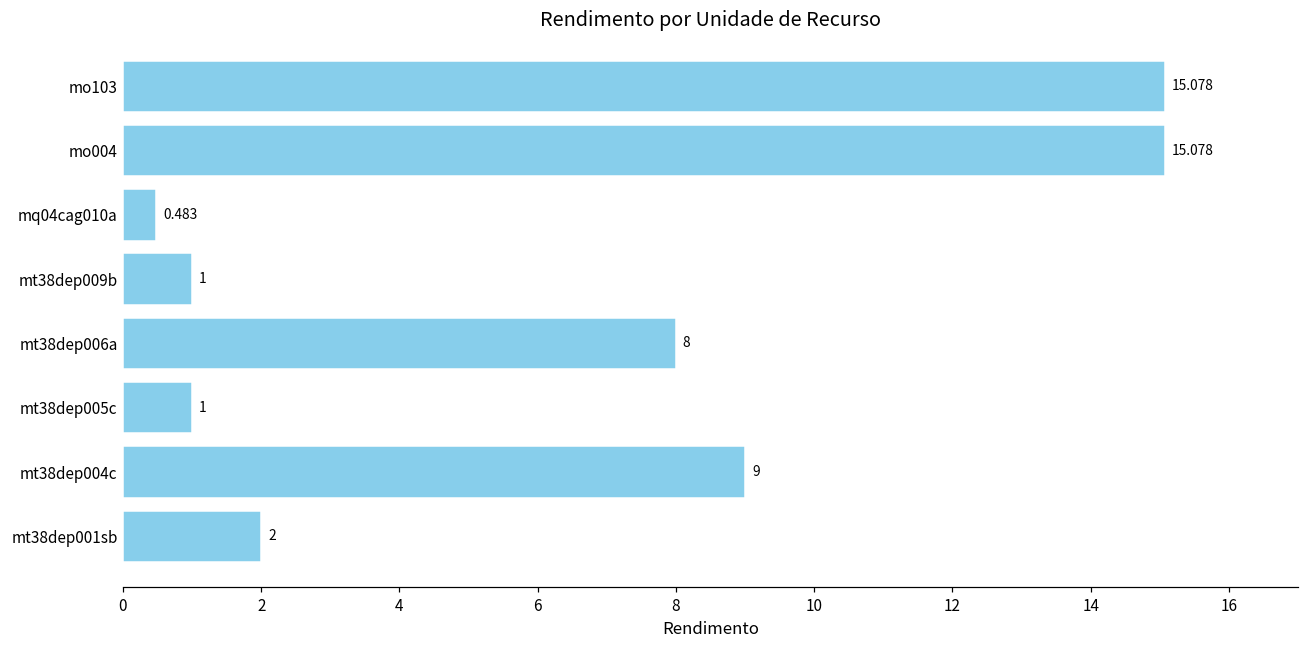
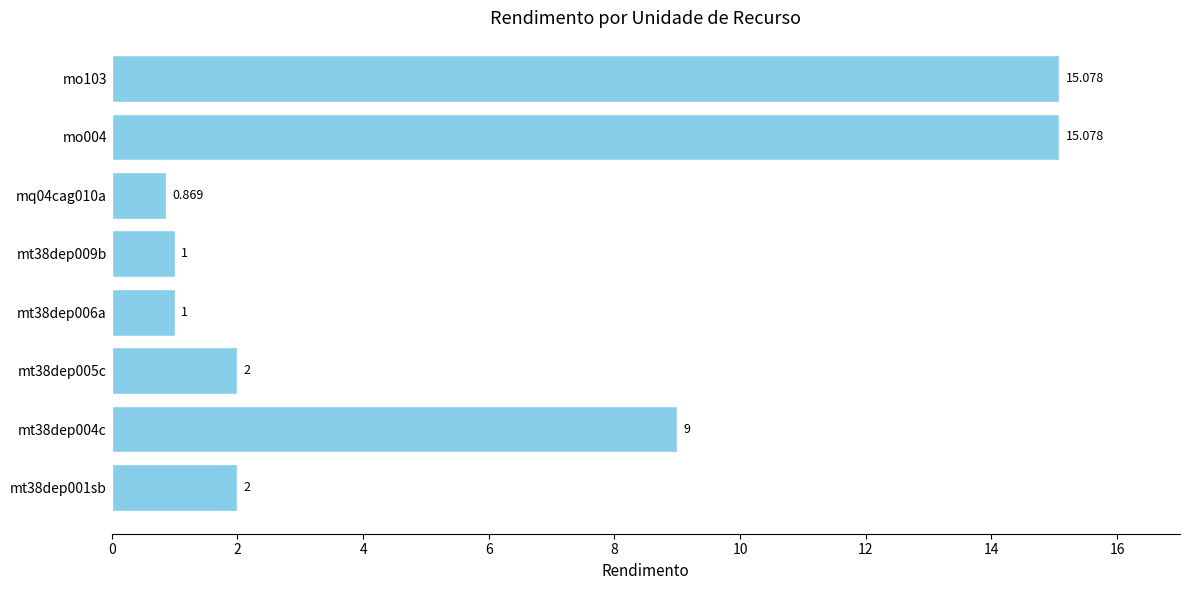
mq04cag010a: 0.483 -> 0.869
mt38dep006a: 8 -> 1
mt38dep005c: 1 -> 2
